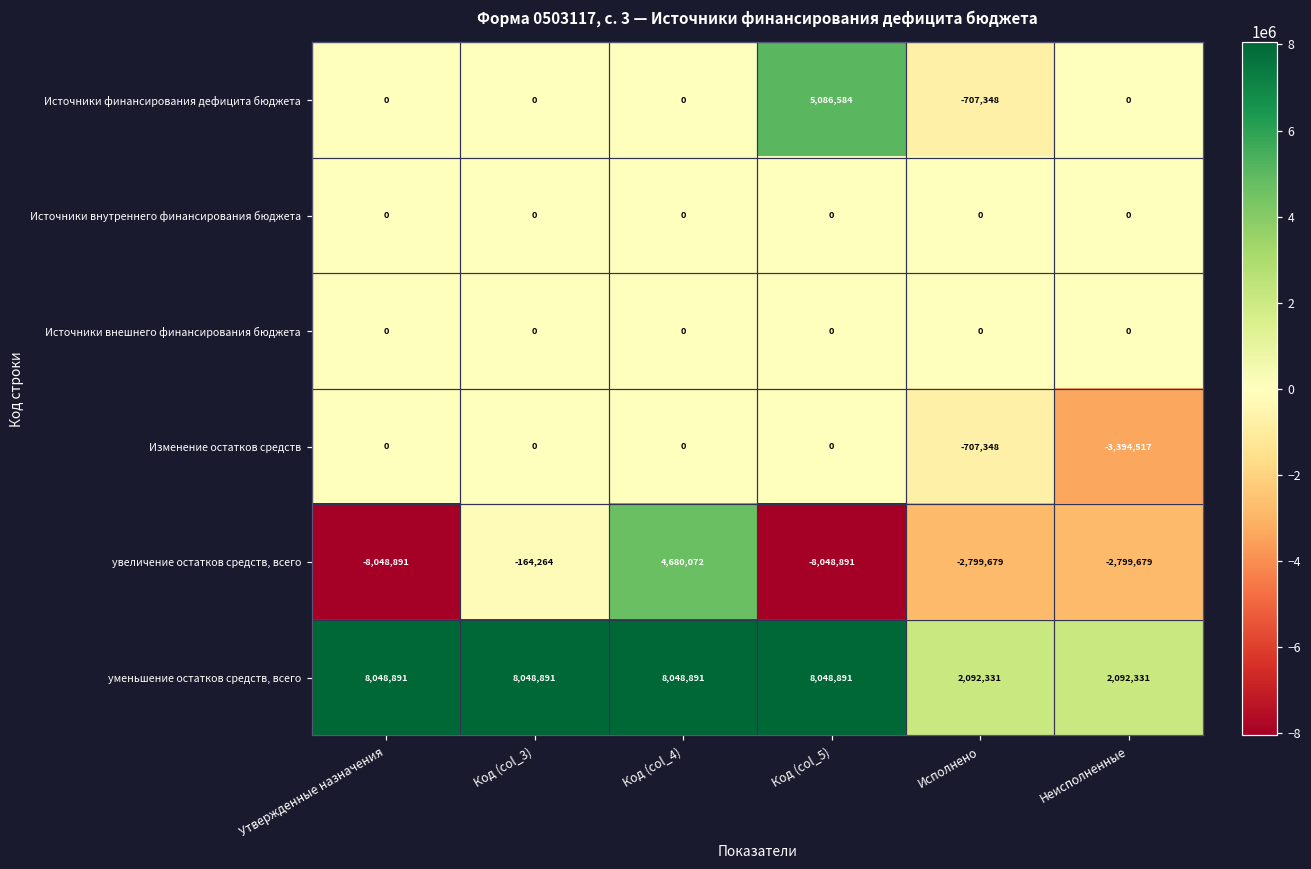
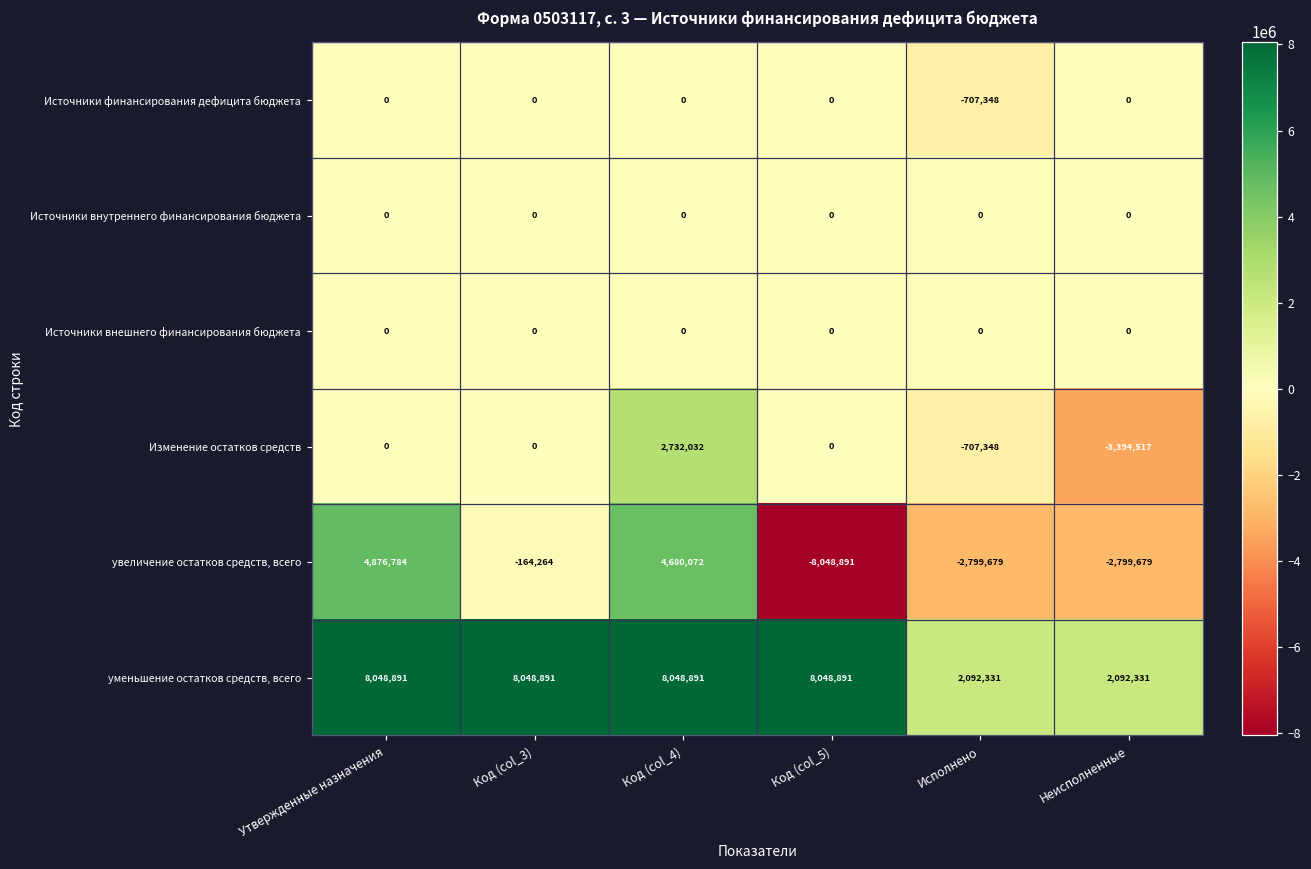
Источники финансирования дефицита бюджета, Код (col_5): 5,086,584 -> 0
Изменение остатков средств, Код (col_4): 0 -> 2,732,032
увеличение остатков средств, всего, Утвержденные назначения: -8,048,891 -> 4,876,784
